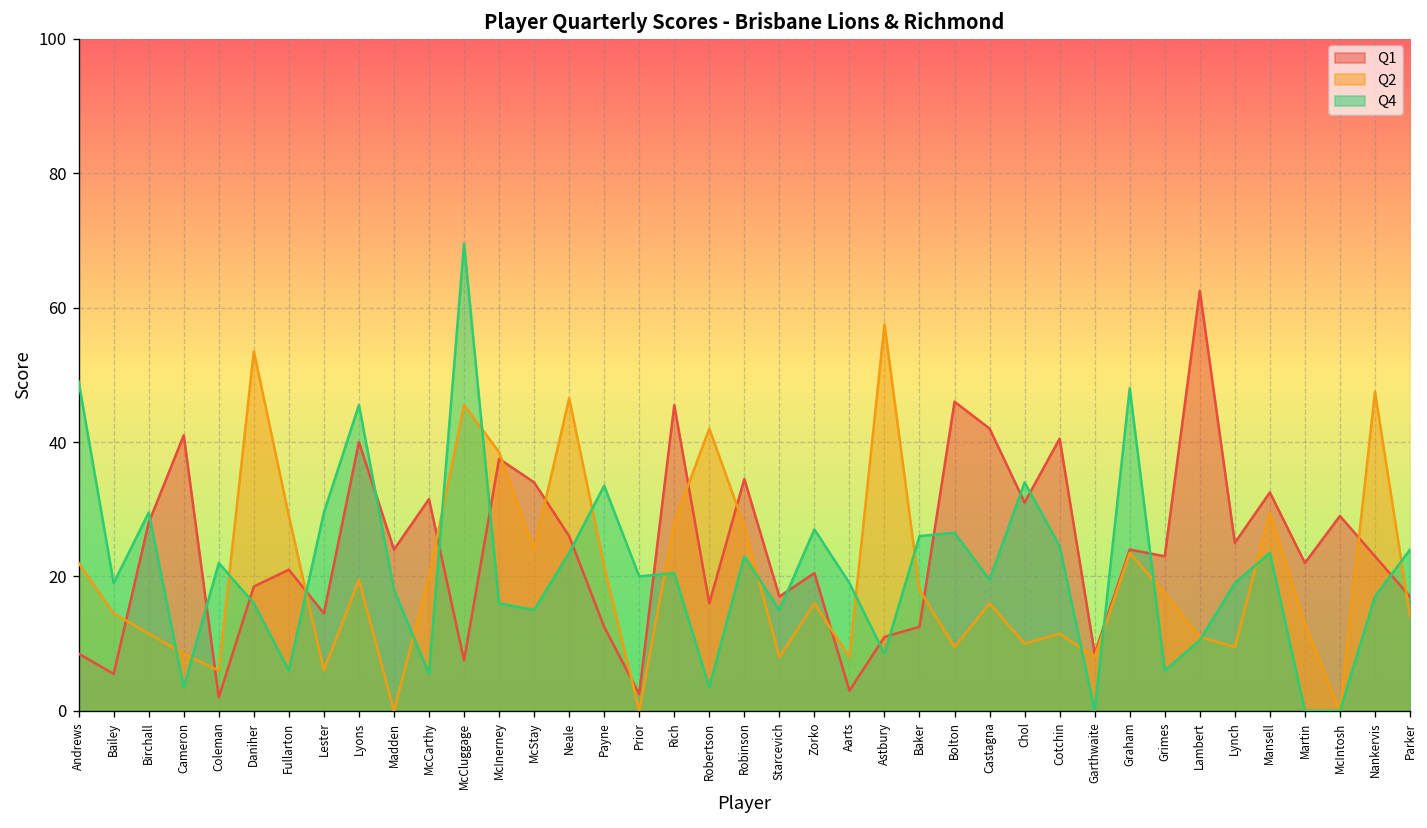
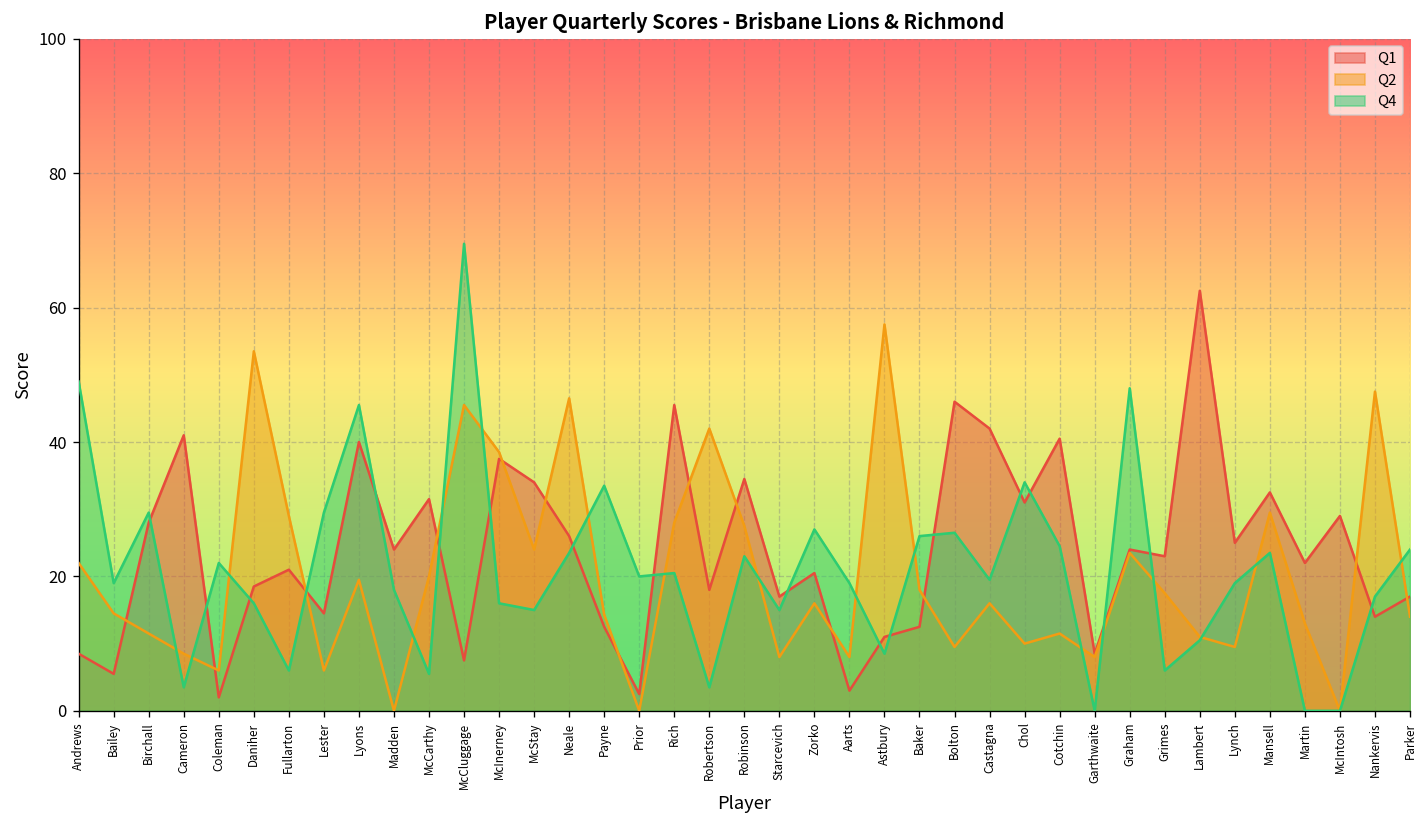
Q2, Payne: 22 -> 14
Q1, Robertson: 16 -> 18
Q1, Nankervis: 23 -> 14
